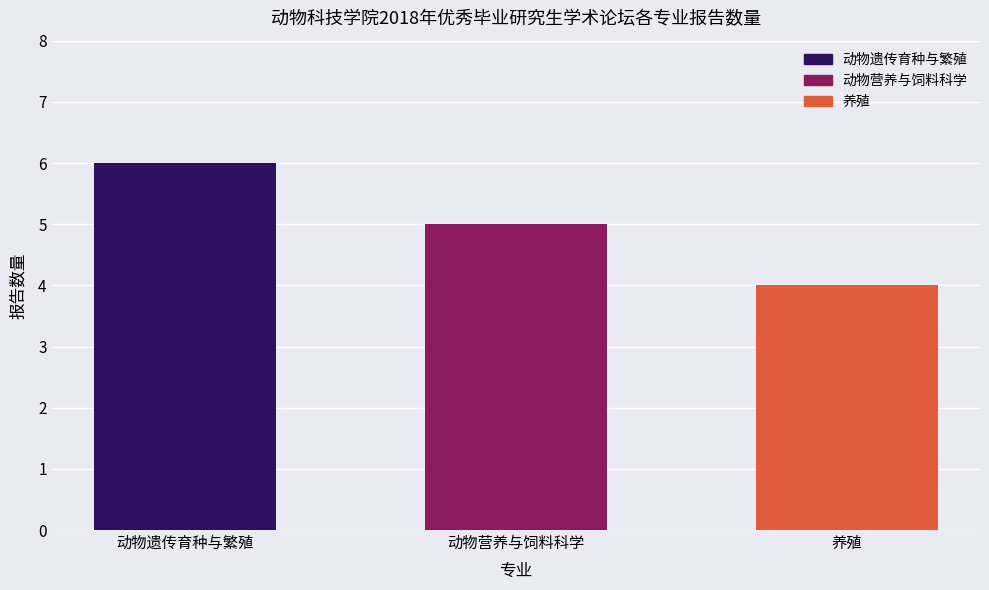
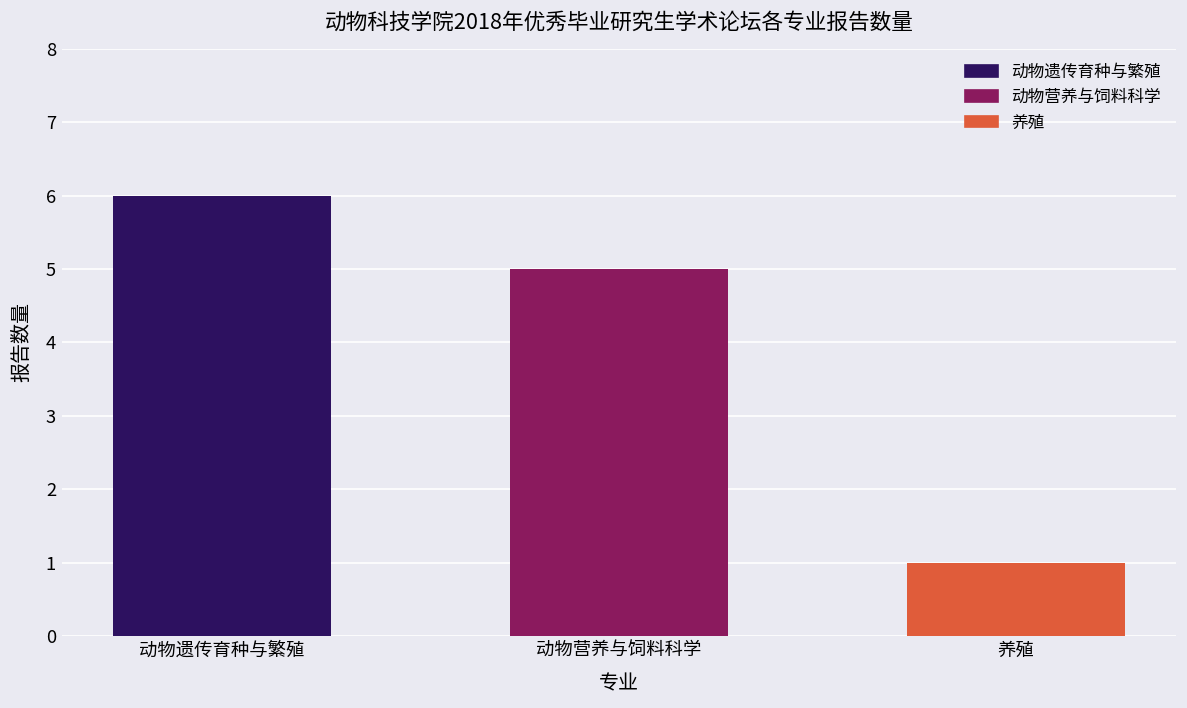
养殖: 4 -> 1
